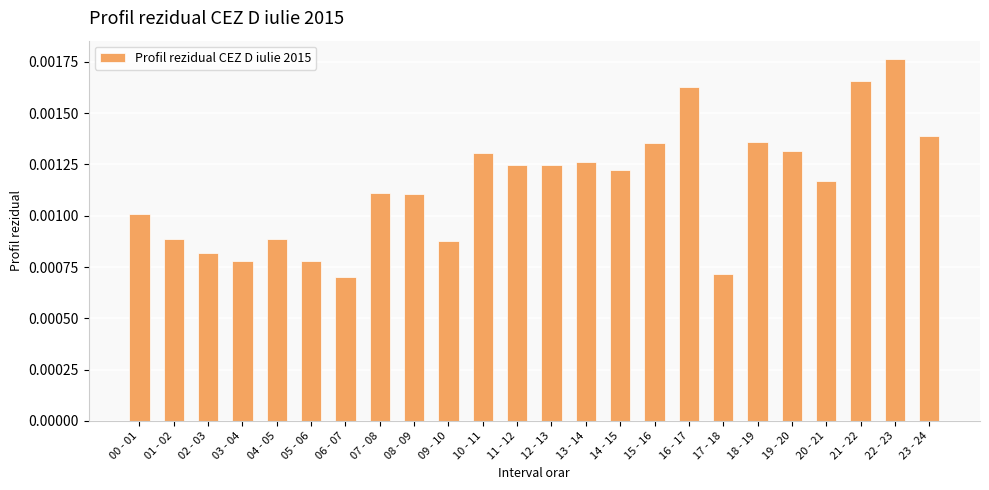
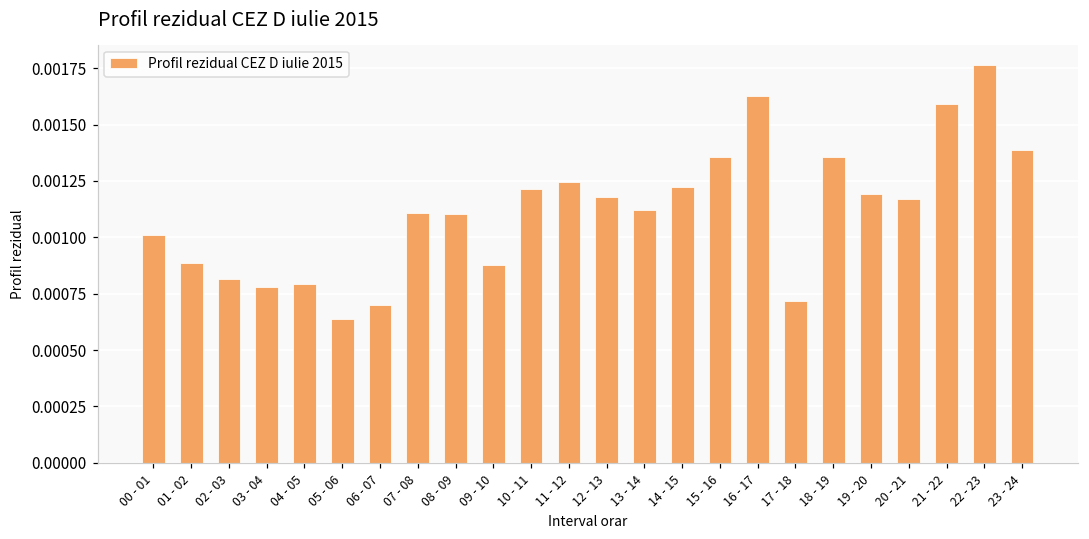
04 - 05: 0.00089 -> 0.00079
05 - 06: 0.00078 -> 0.00064
10 - 11: 0.00131 -> 0.00122
12 - 13: 0.00125 -> 0.00118
13 - 14: 0.00126 -> 0.00112
19 - 20: 0.00131 -> 0.00119
21 - 22: 0.00166 -> 0.00159
